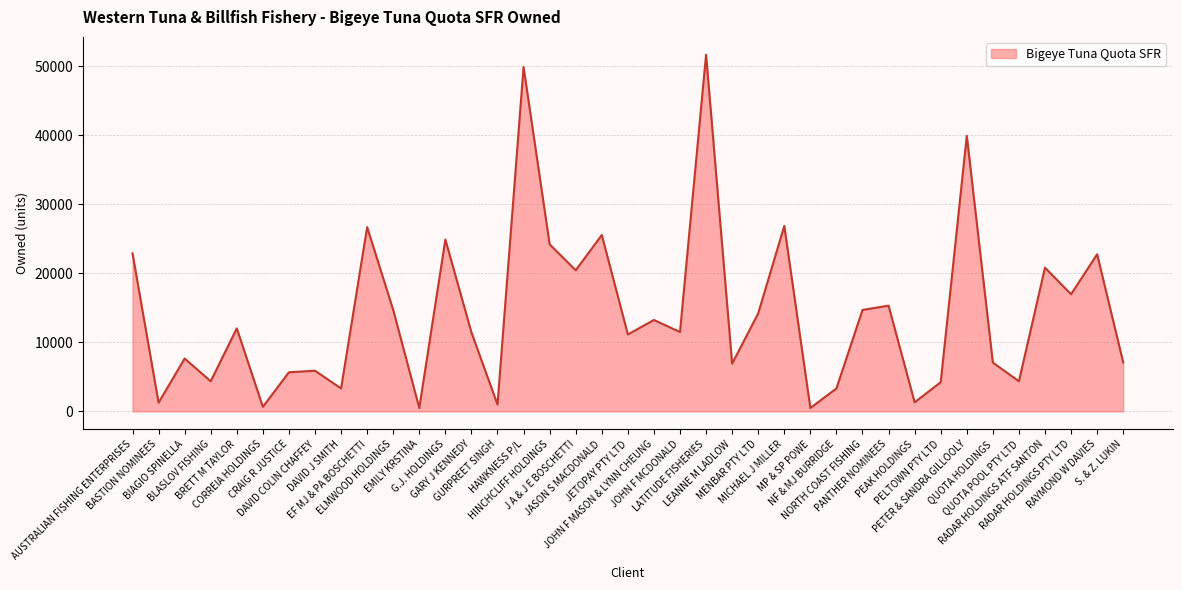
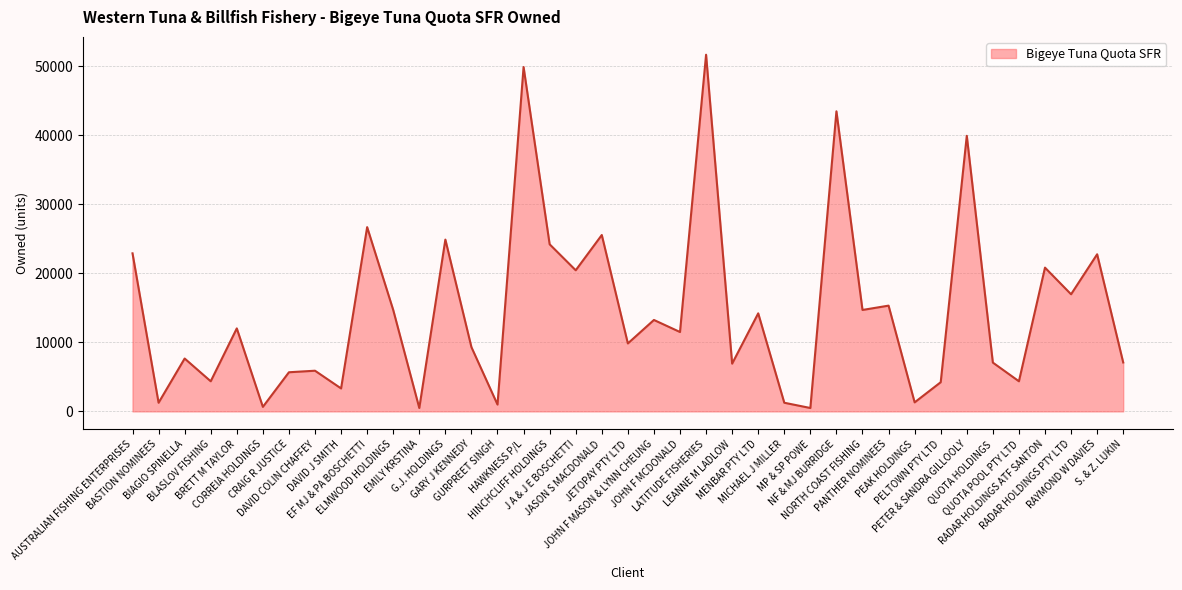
GARY J KENNEDY: 11000 -> 9000
JETOPAY PTY LTD: 11000 -> 10000
MICHAEL J MILLER: 27000 -> 1000
NF & MJ BURRIDGE: 3000 -> 43000
